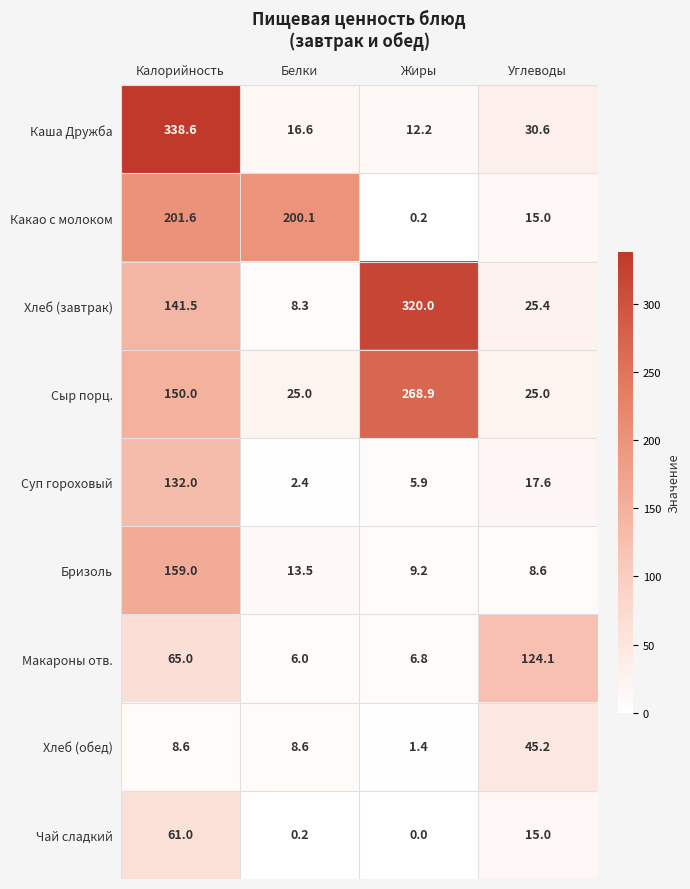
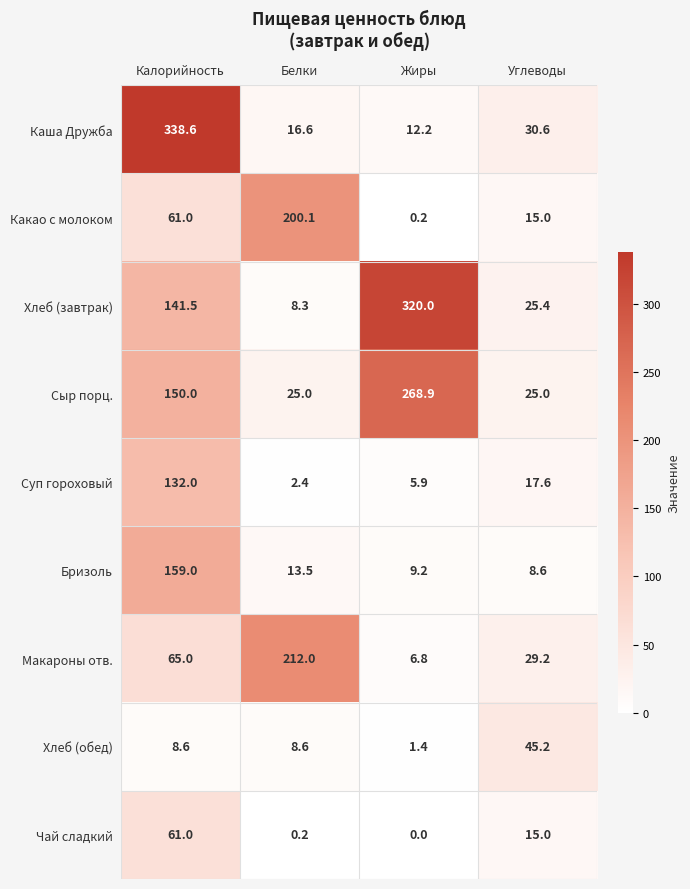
Какао с молоком, Калорийность: 201.6 -> 61.0
Макароны отв., Белки: 6.0 -> 212.0
Макароны отв., Углеводы: 124.1 -> 29.2
